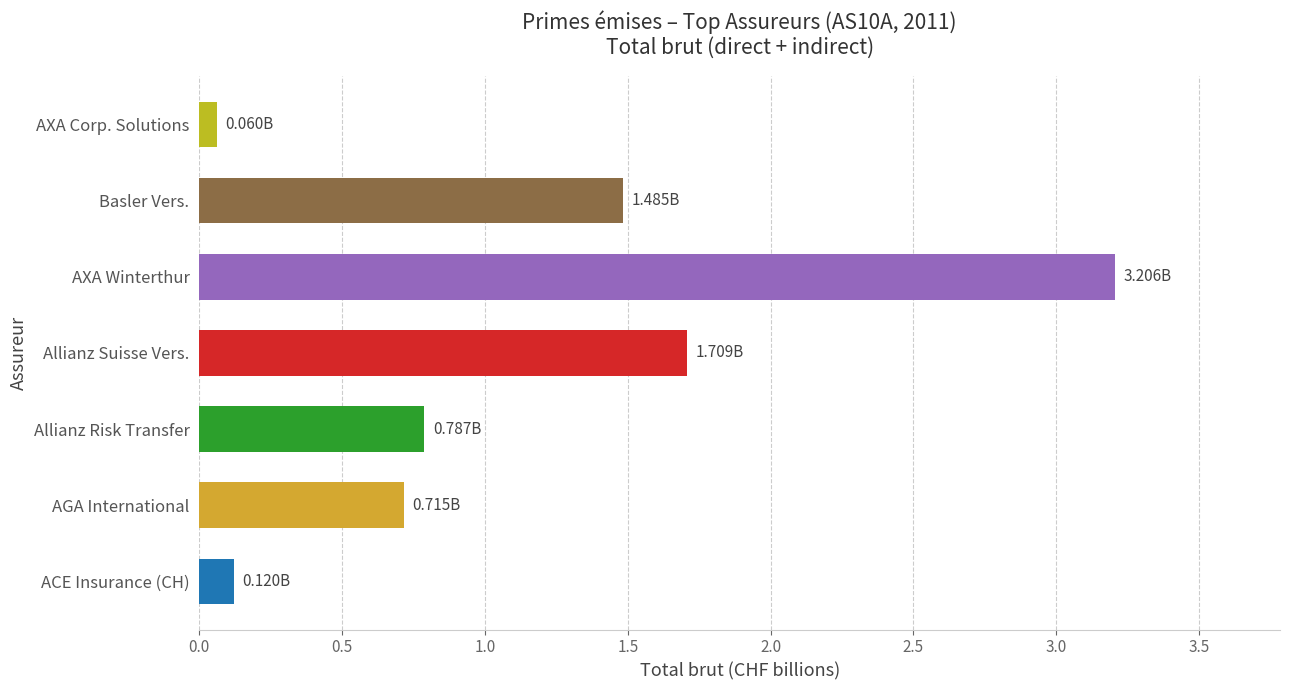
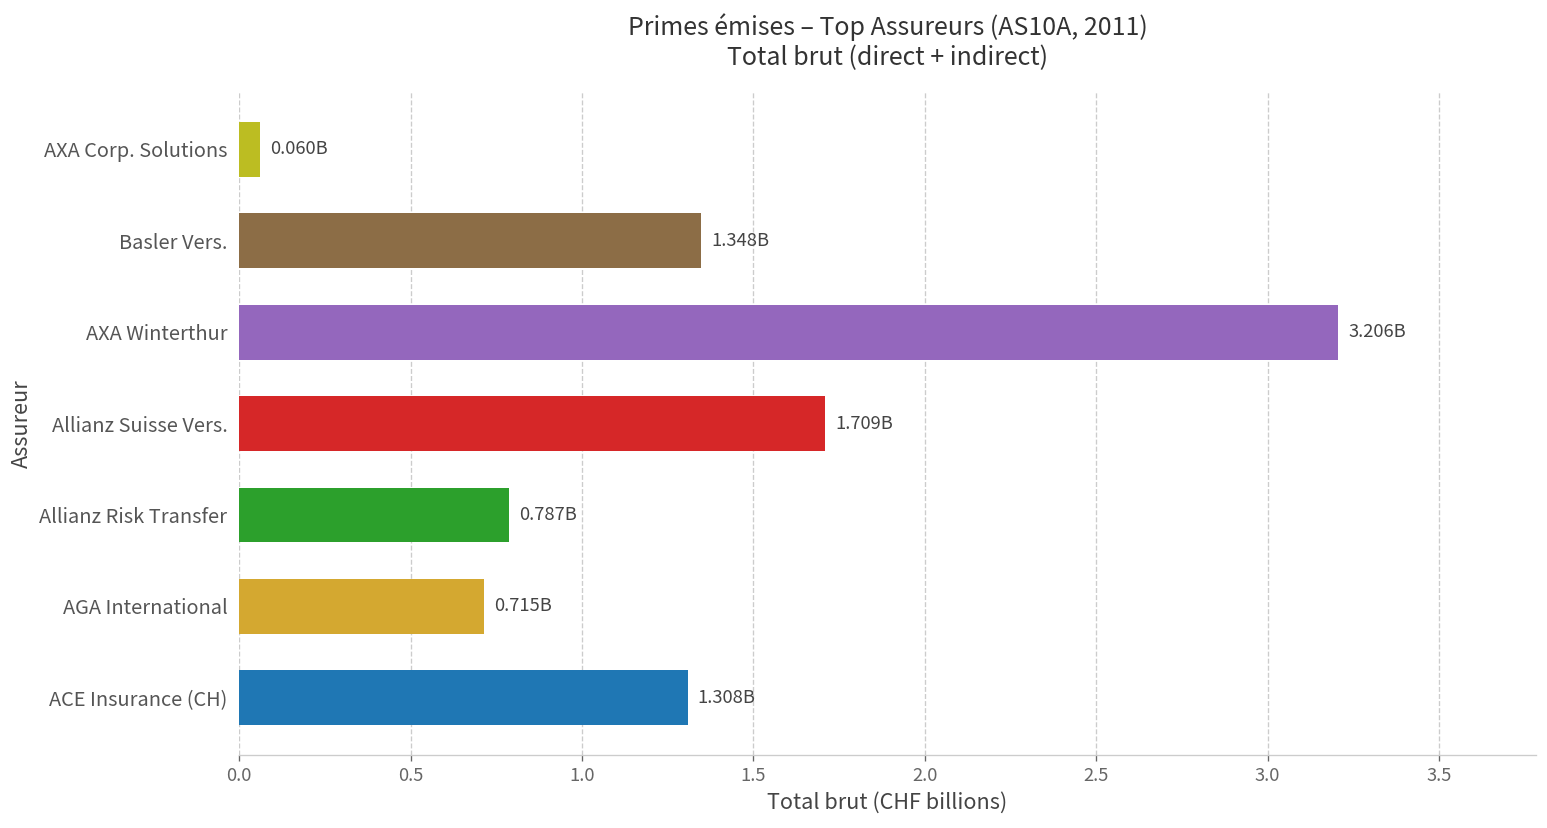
Basler Vers.: 1.485B -> 1.348B
ACE Insurance (CH): 0.120B -> 1.308B
